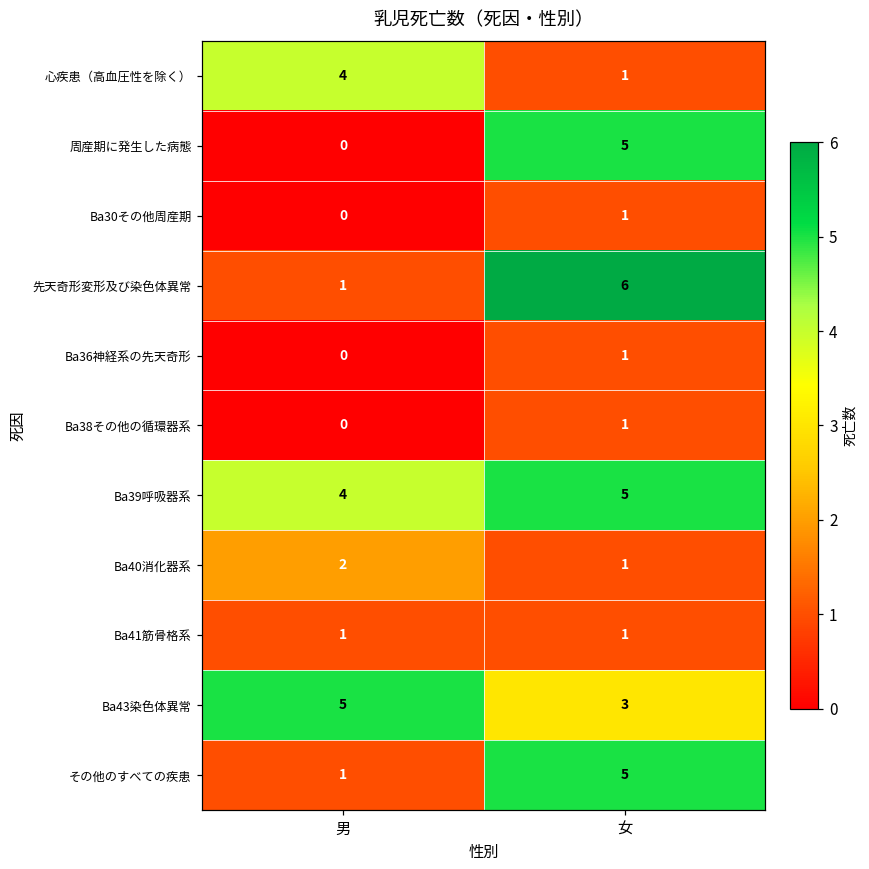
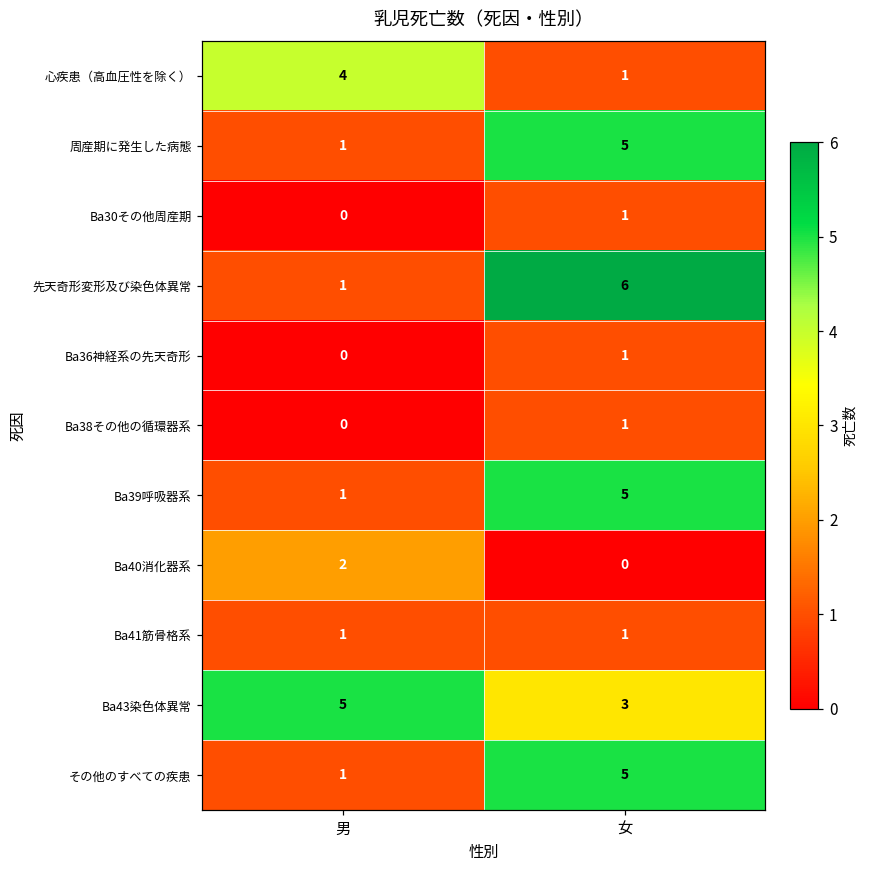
周産期に発生した病態, 男: 0 -> 1
Ba39呼吸器系, 男: 4 -> 1
Ba40消化器系, 女: 1 -> 0
